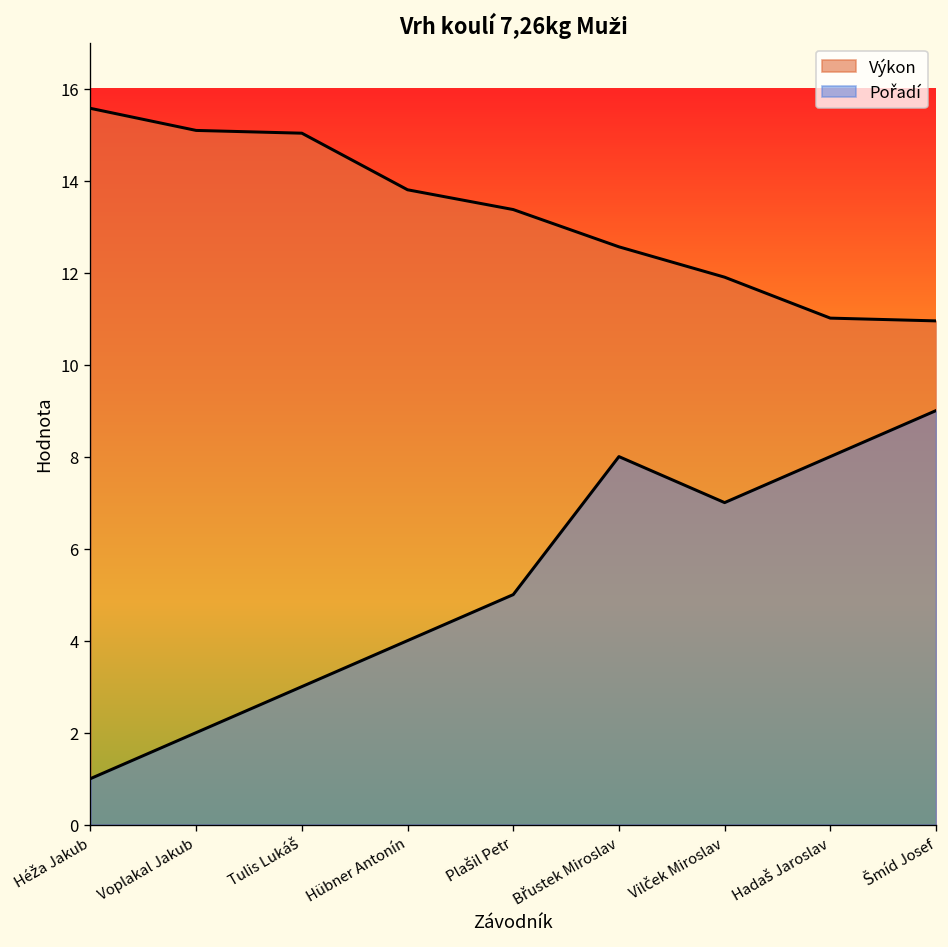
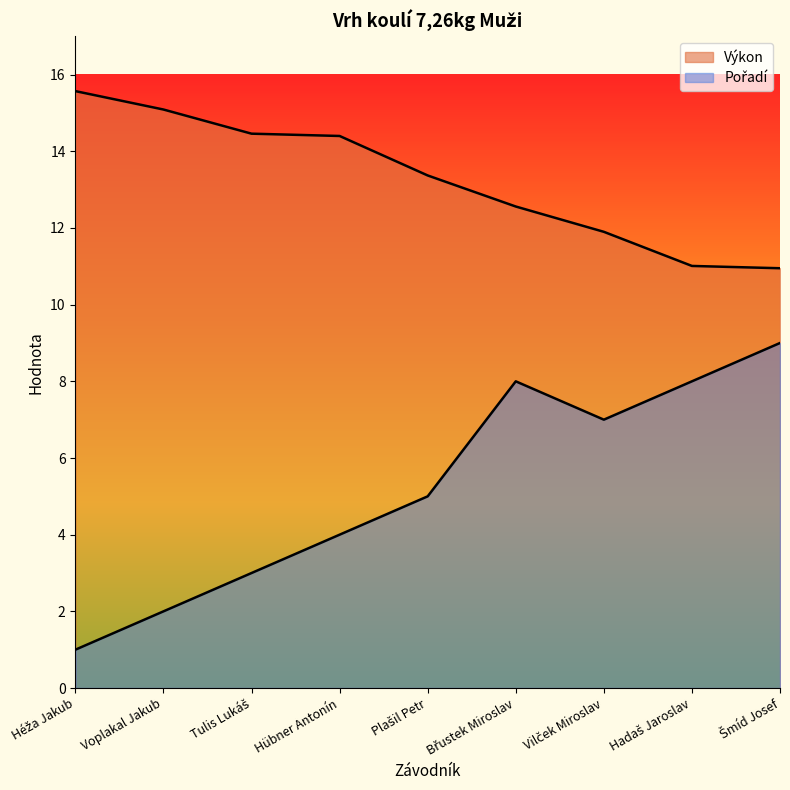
Výkon, Tulis Lukáš: 15.0 -> 14.5
Výkon, Hübner Antonín: 13.8 -> 14.4
